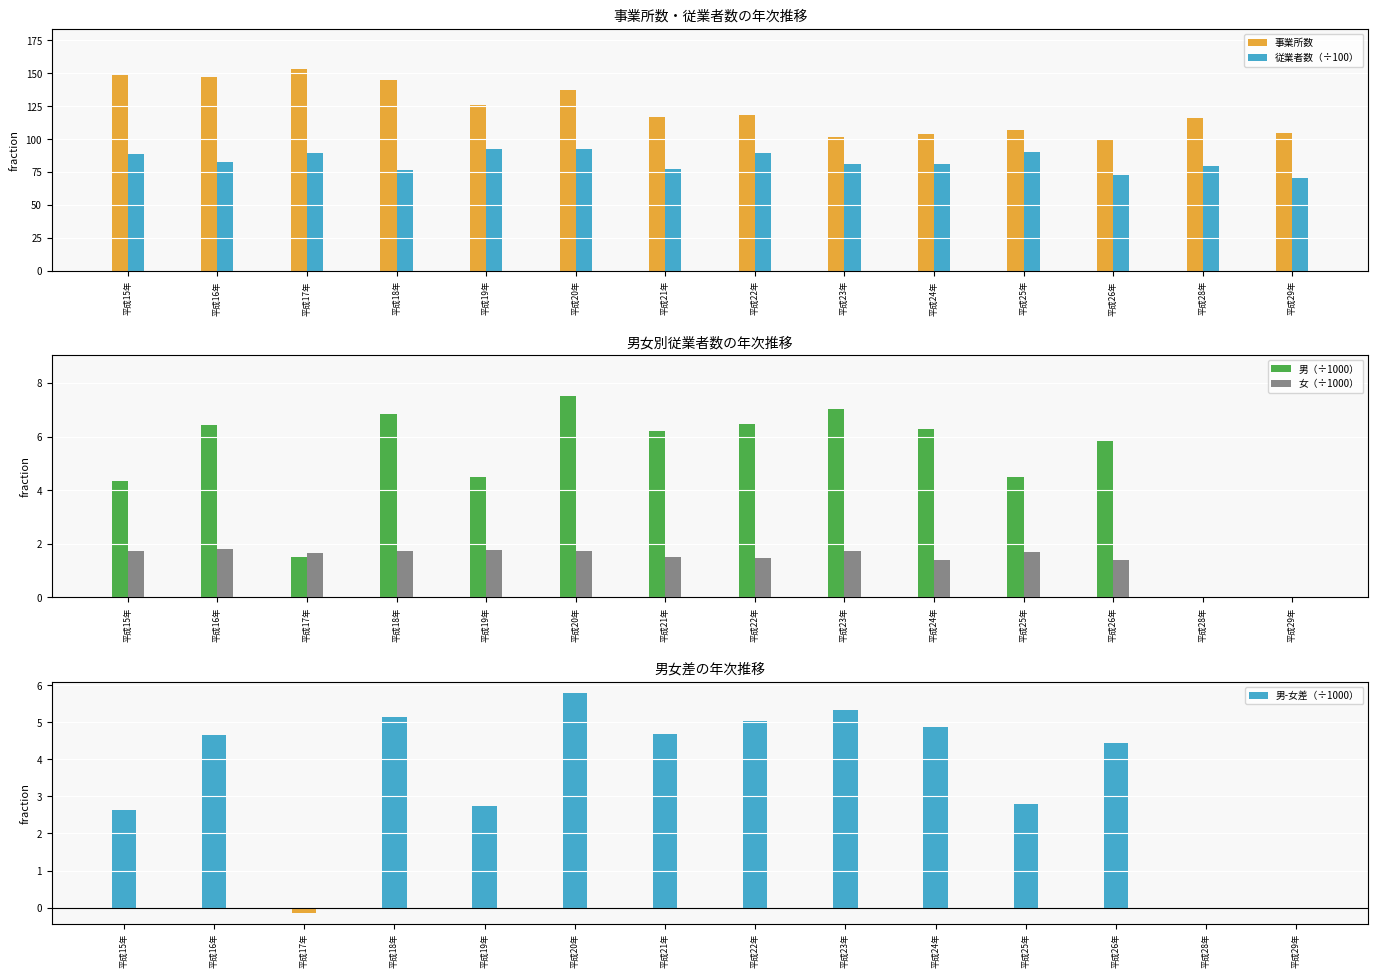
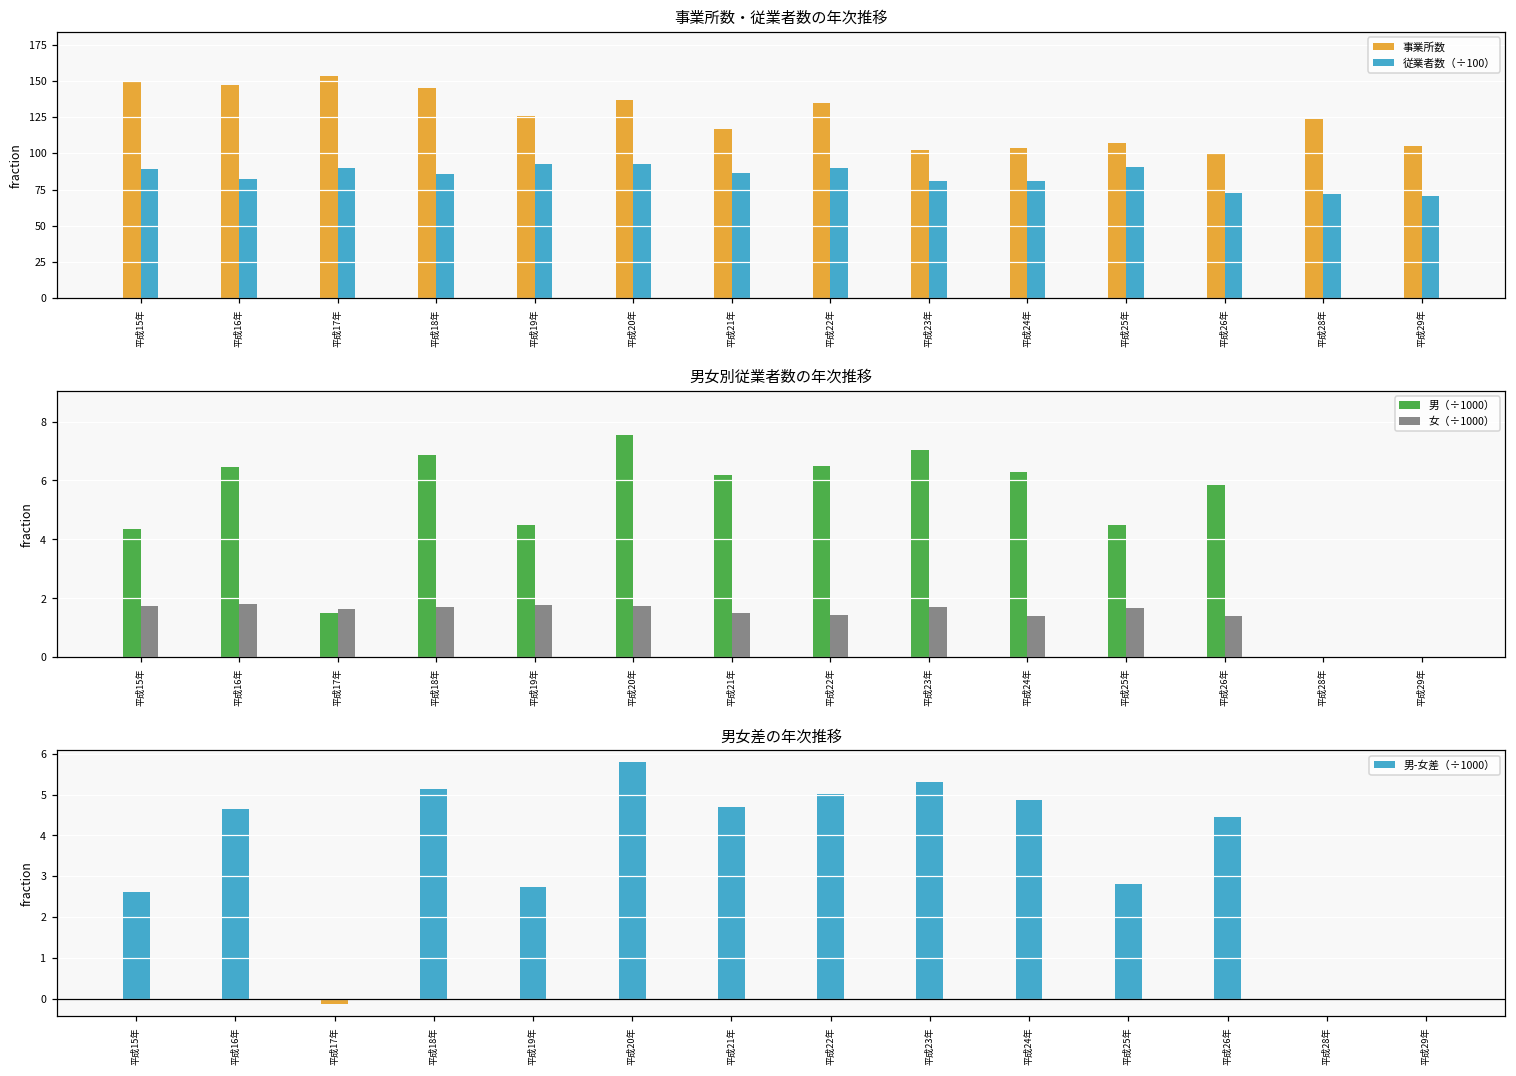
事業所数・従業者数の年次推移, 従業者数（÷100）, 平成18年: 77 -> 86
事業所数・従業者数の年次推移, 従業者数（÷100）, 平成21年: 77 -> 87
事業所数・従業者数の年次推移, 事業所数, 平成22年: 118 -> 135
事業所数・従業者数の年次推移, 事業所数, 平成28年: 116 -> 124
事業所数・従業者数の年次推移, 従業者数（÷100）, 平成28年: 80 -> 72
